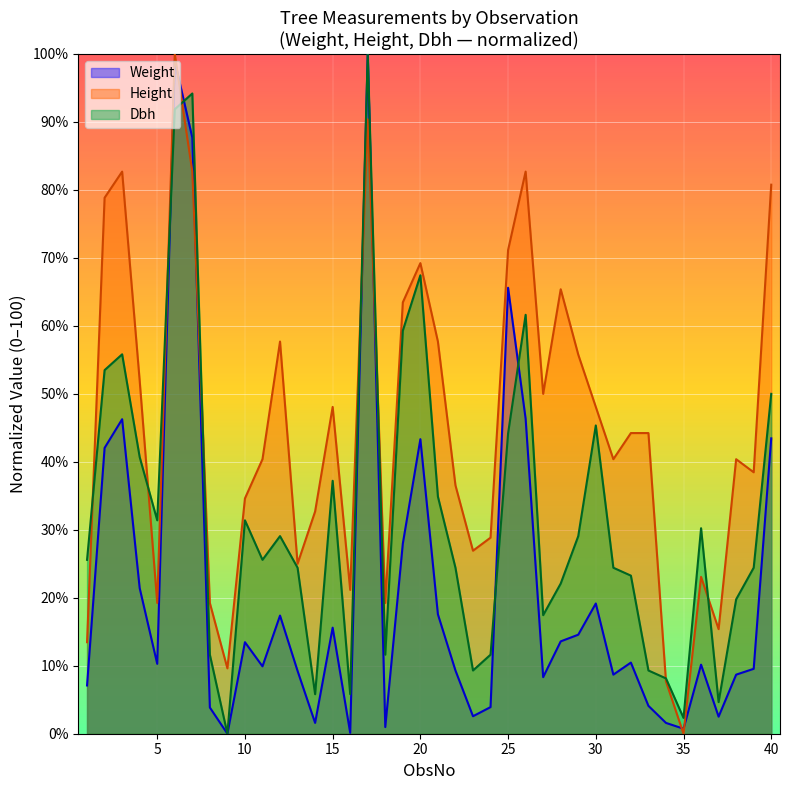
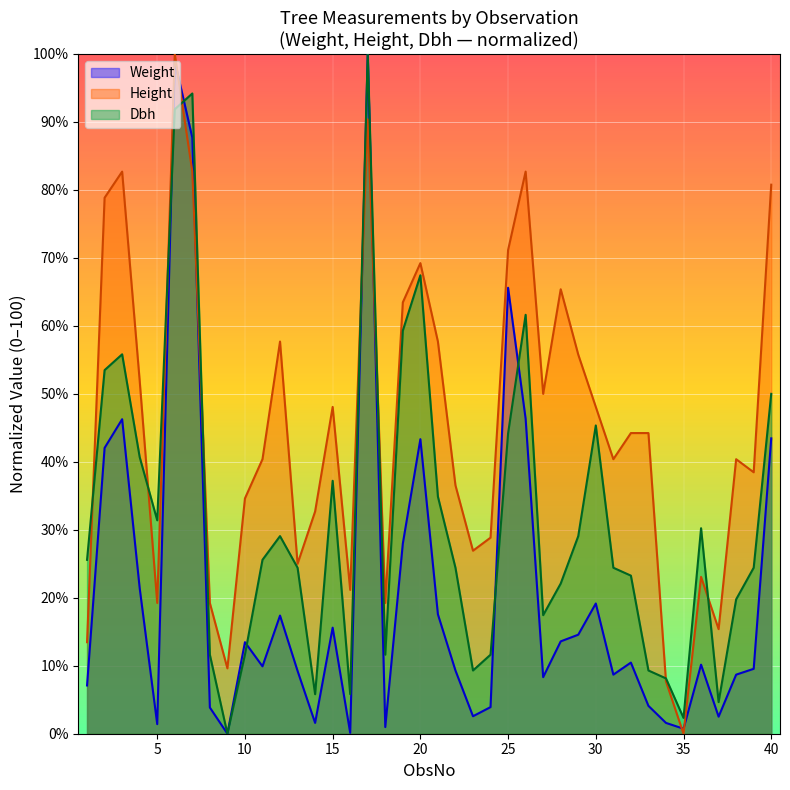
Weight, 5: 10% -> 1%
Dbh, 10: 31% -> 12%
